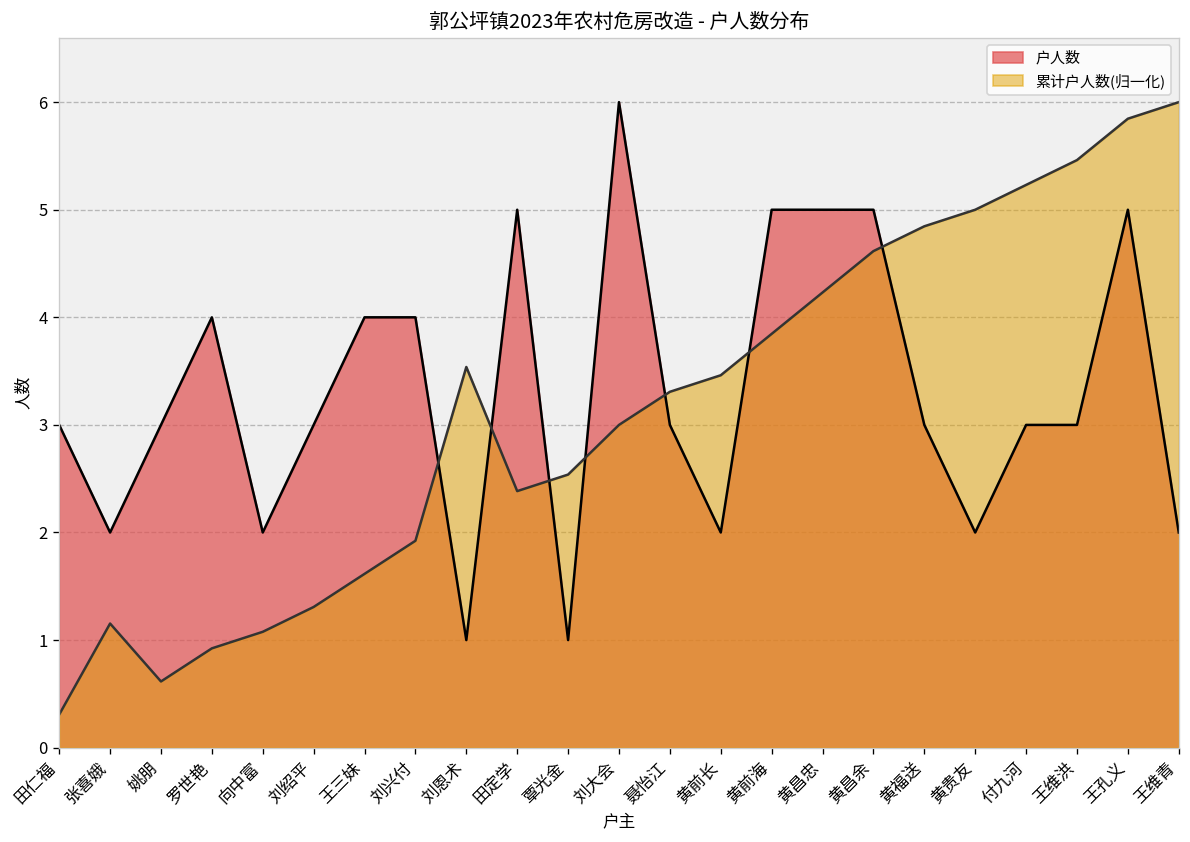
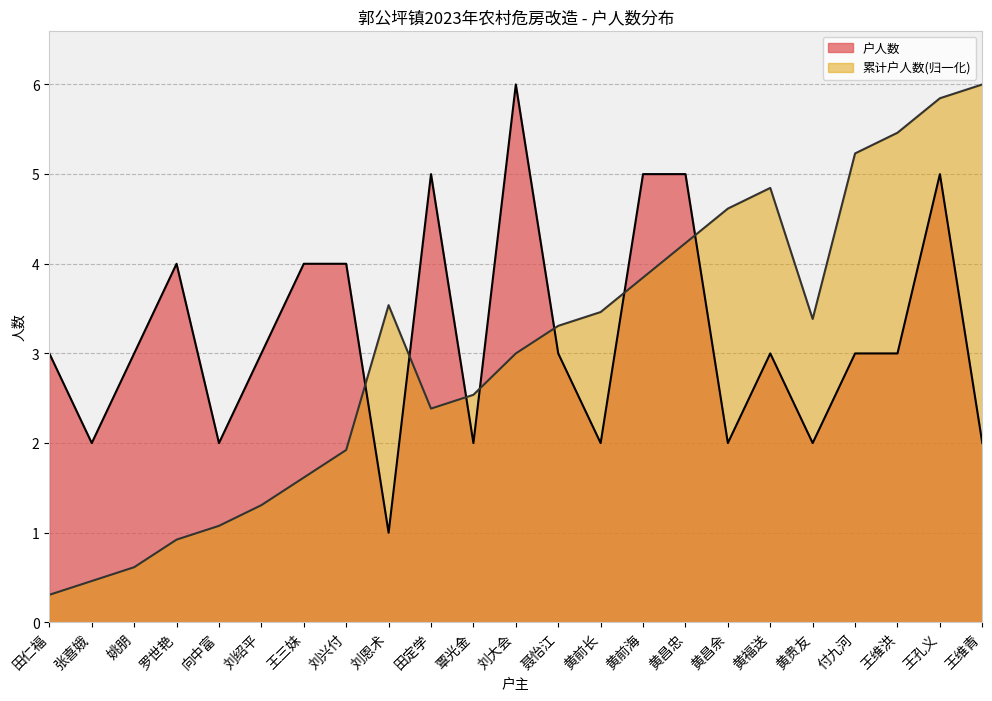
累计户人数(归一化), 张喜娥: 1.2 -> 0.5
户人数, 覃光金: 1 -> 2
户人数, 黄昌余: 5 -> 2
累计户人数(归一化), 黄贵友: 5.0 -> 3.4
